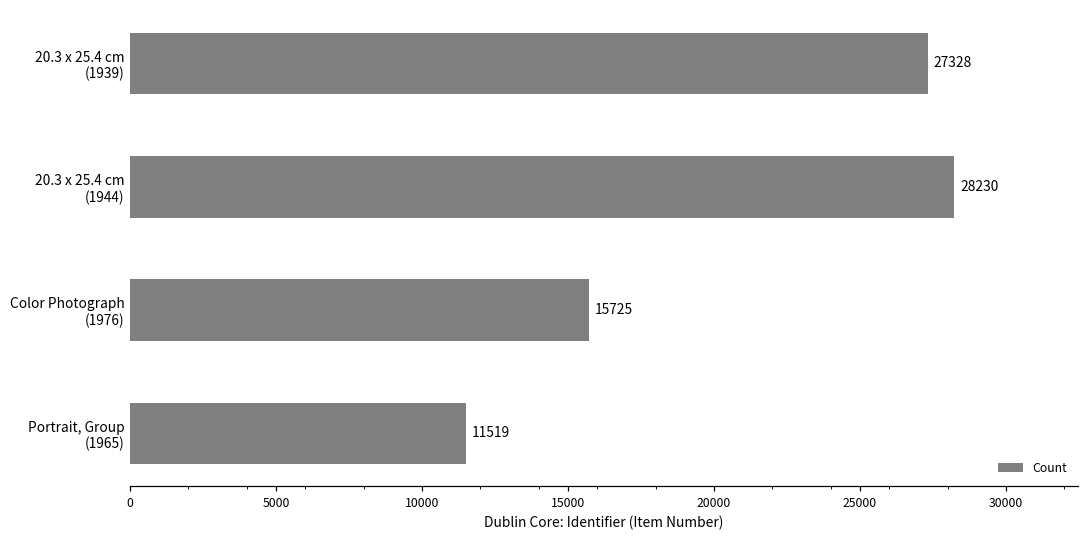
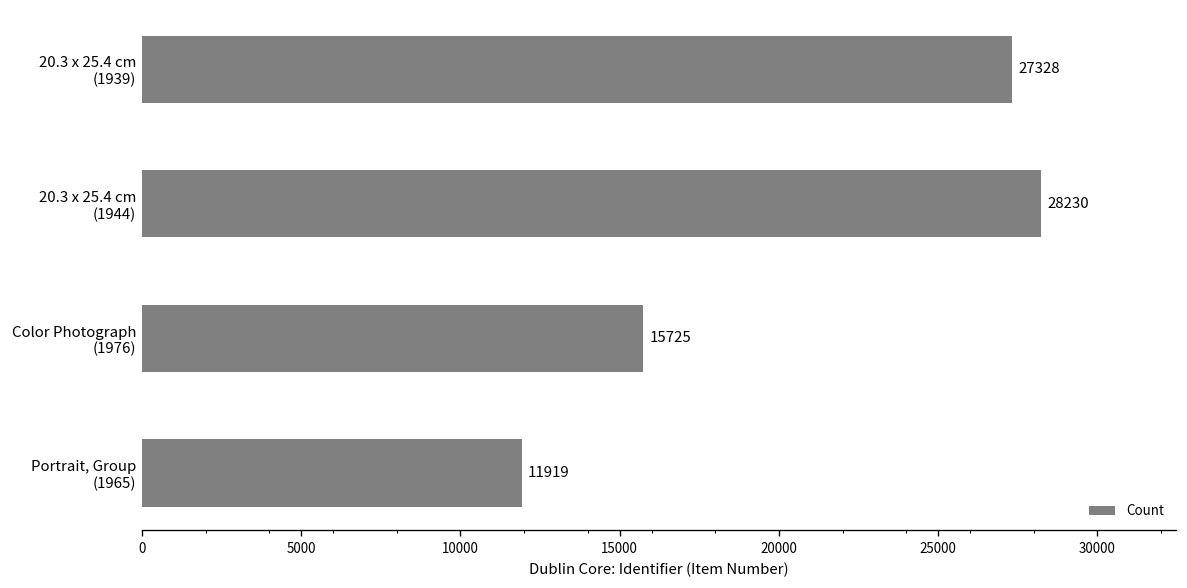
Portrait, Group (1965): 11519 -> 11919
